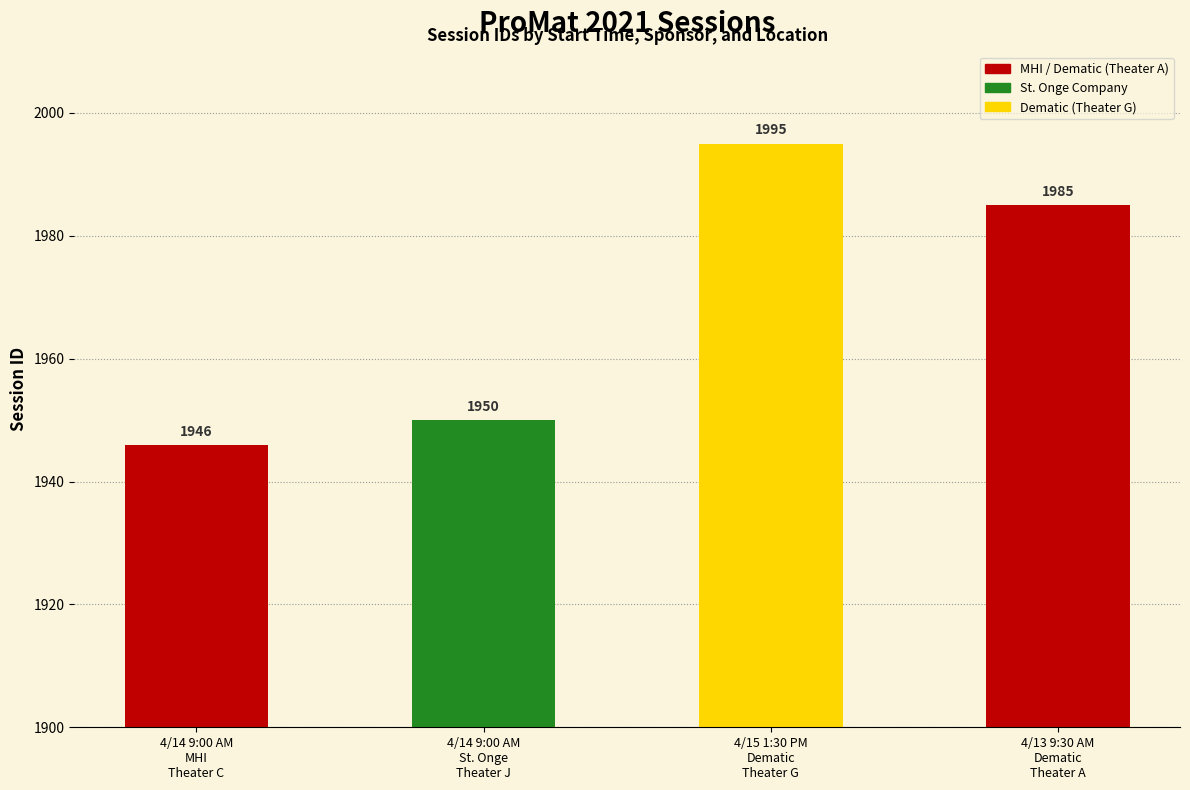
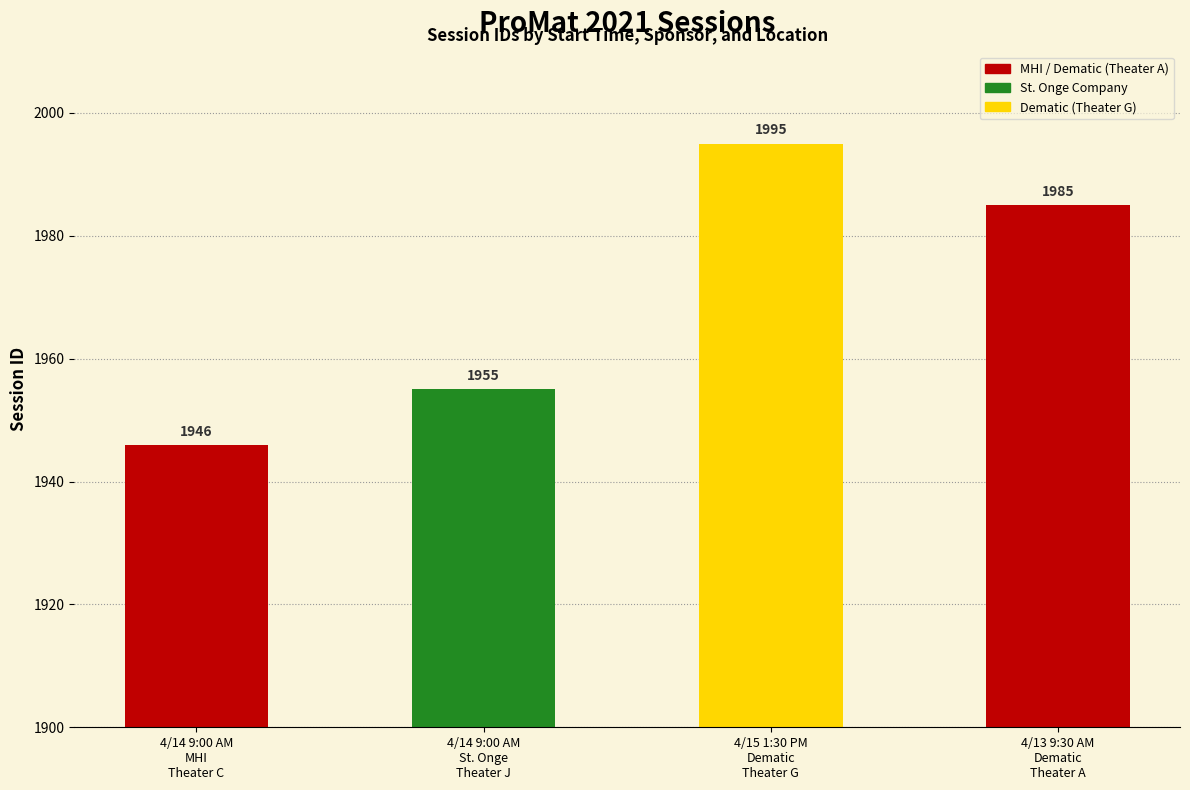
4/14 9:00 AM St. Onge Theater J: 1950 -> 1955
